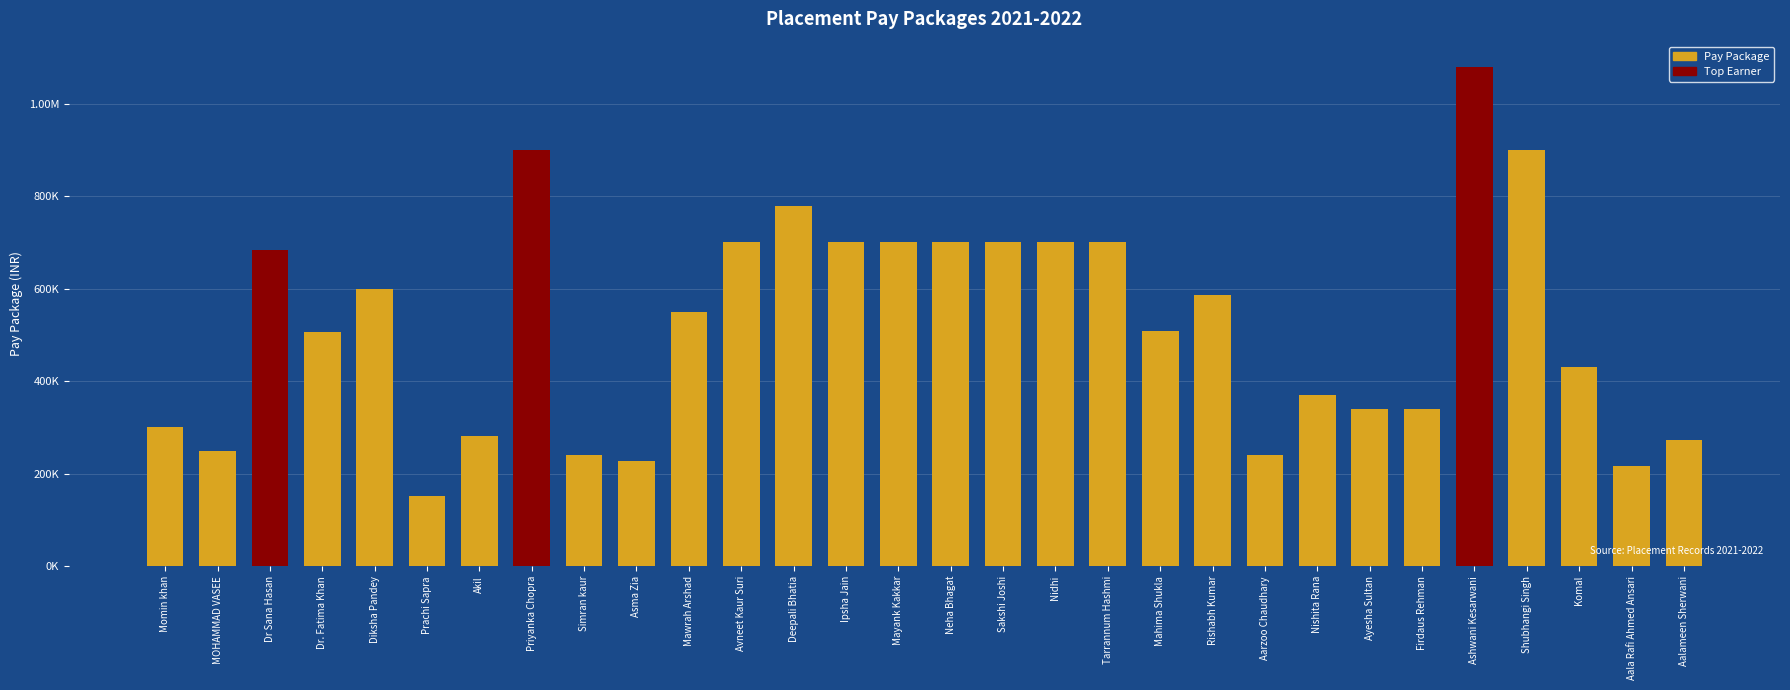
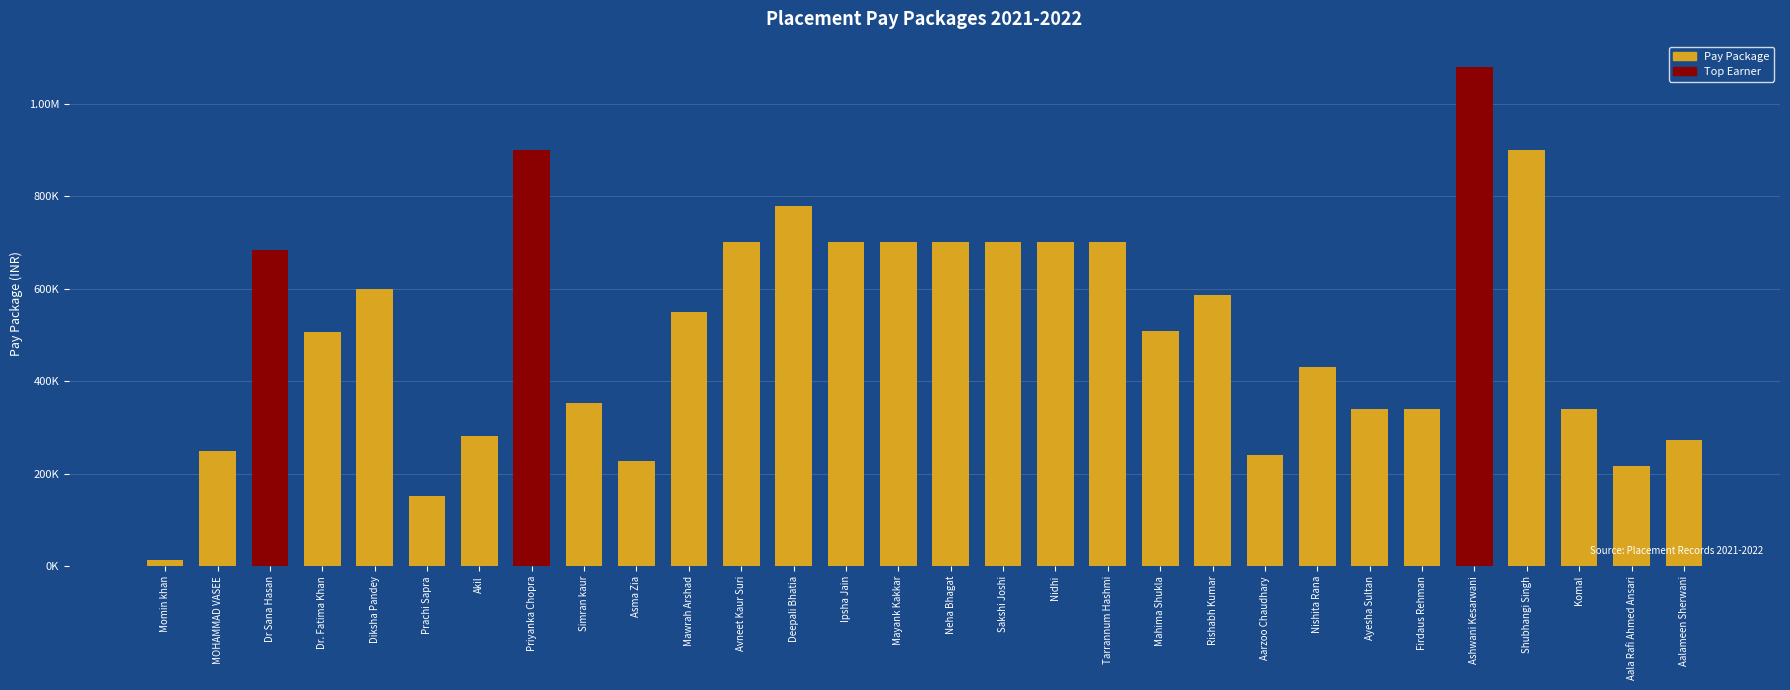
Momin khan: 300000 -> 10000
Simran kaur: 240000 -> 350000
Nishita Rana: 370000 -> 430000
Komal: 430000 -> 340000
